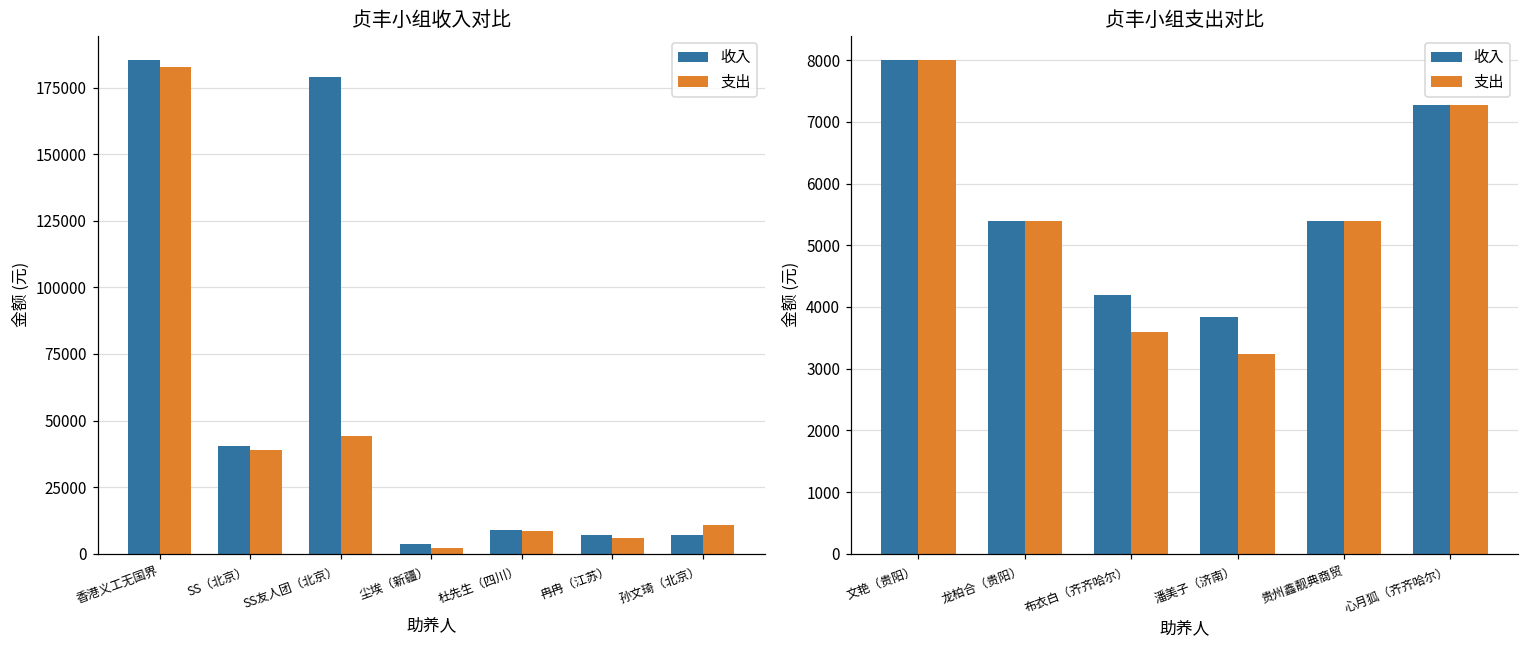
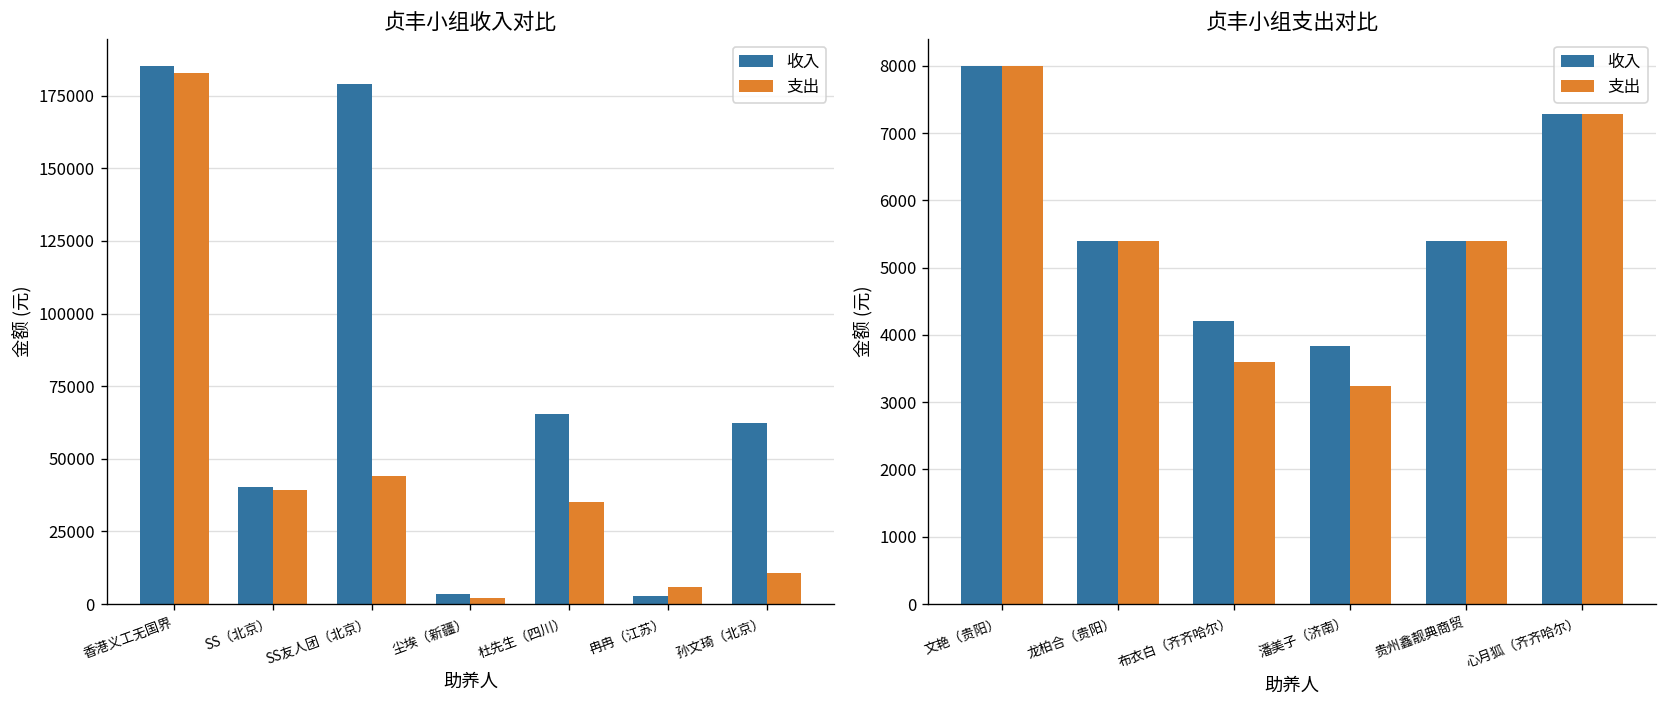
贞丰小组收入对比, 收入, 杜先生（四川）: 9000 -> 65000
贞丰小组收入对比, 支出, 杜先生（四川）: 8000 -> 35000
贞丰小组收入对比, 收入, 冉冉（江苏）: 7000 -> 3000
贞丰小组收入对比, 收入, 孙文琦（北京）: 7000 -> 62000
